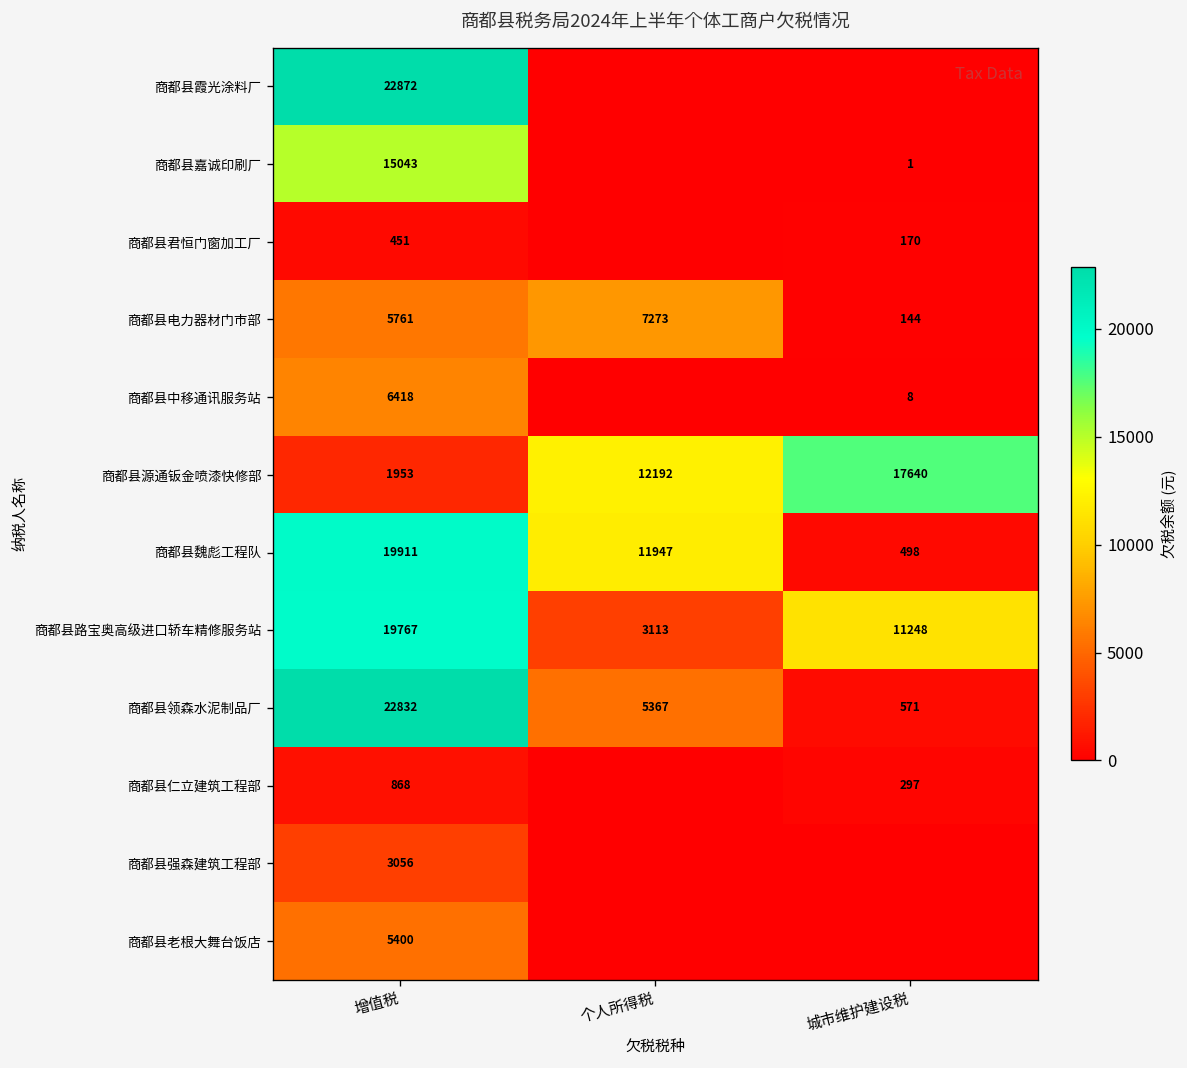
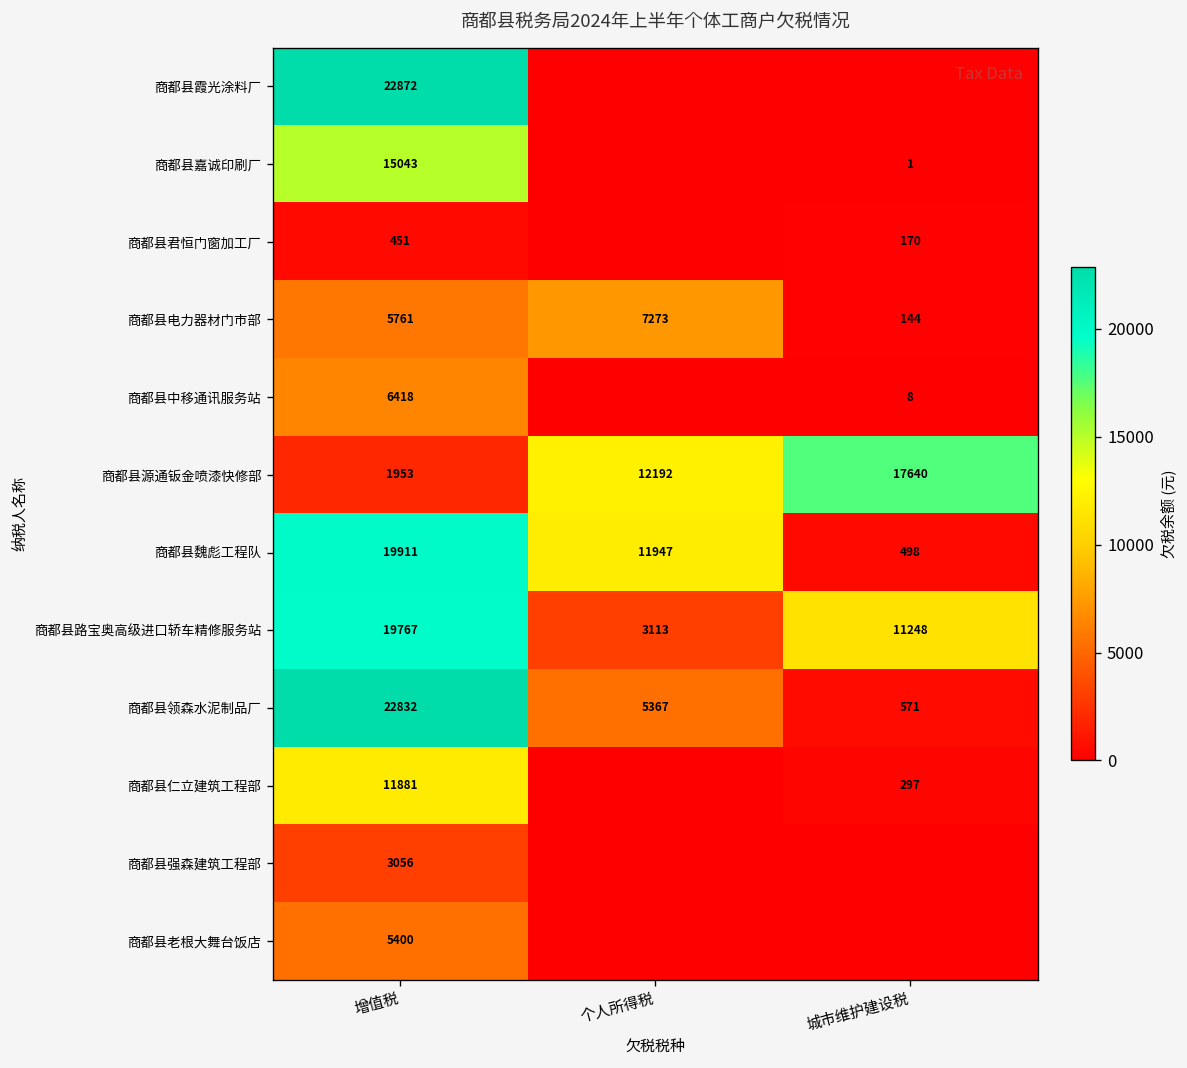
商都县仁立建筑工程部, 增值税: 868 -> 11881
